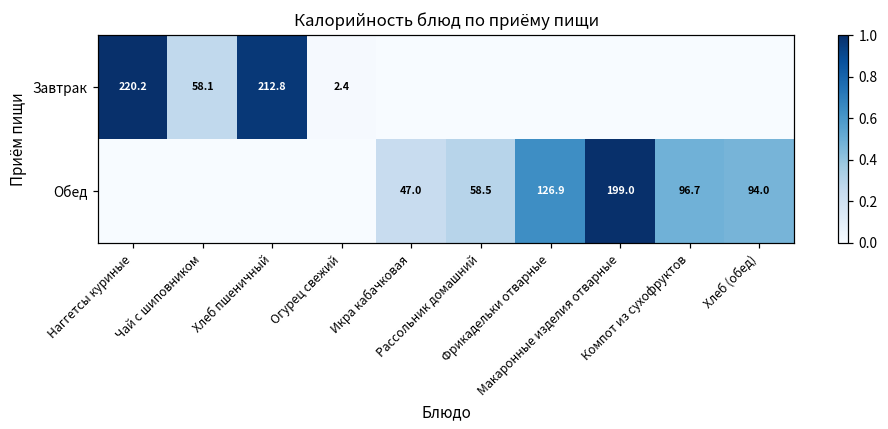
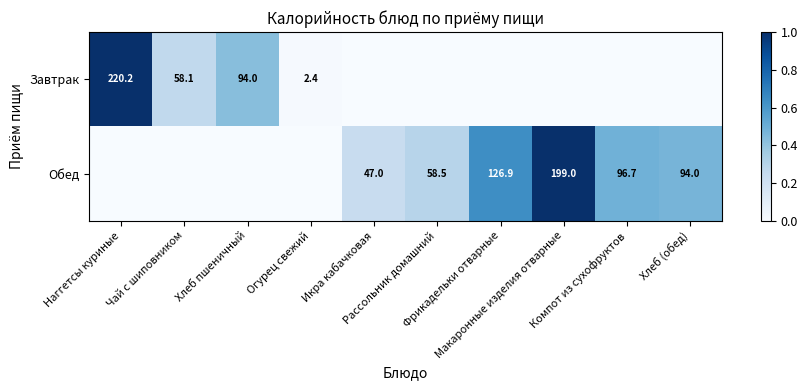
Завтрак, Хлеб пшеничный: 212.8 -> 94.0
